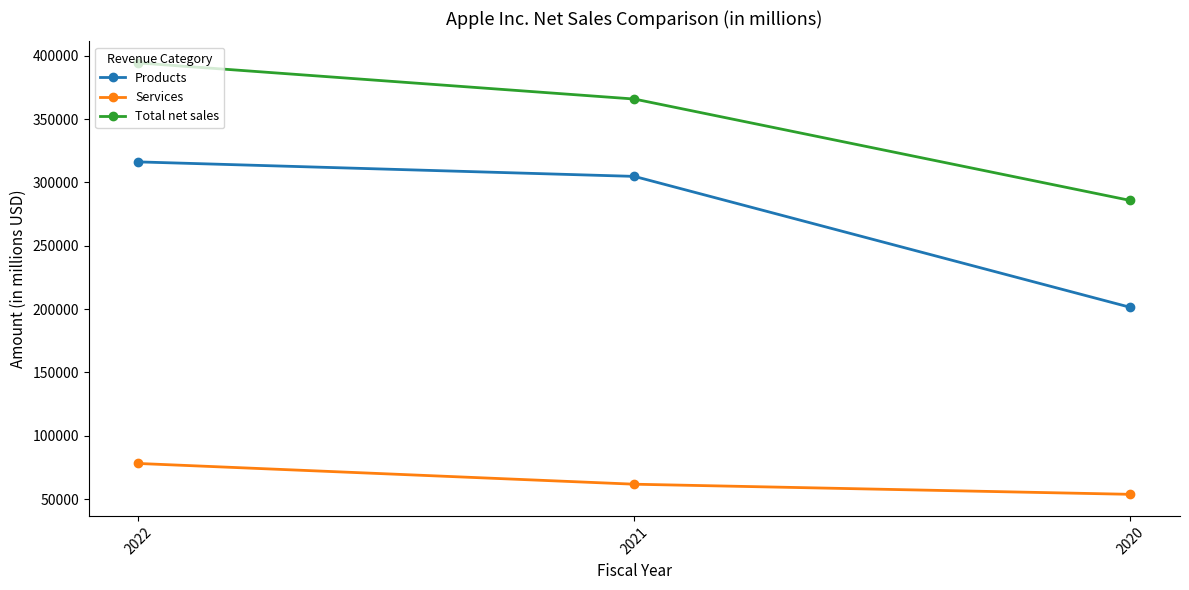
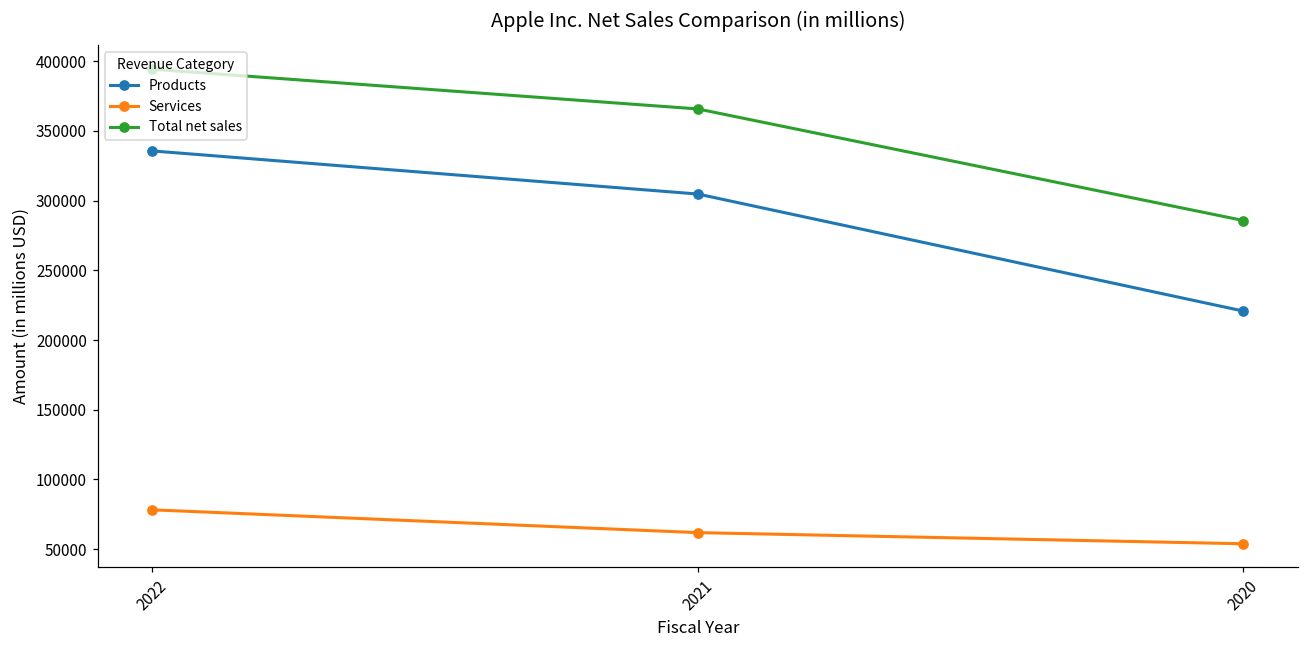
Products, 2022: 316000 -> 336000
Products, 2020: 201000 -> 221000
